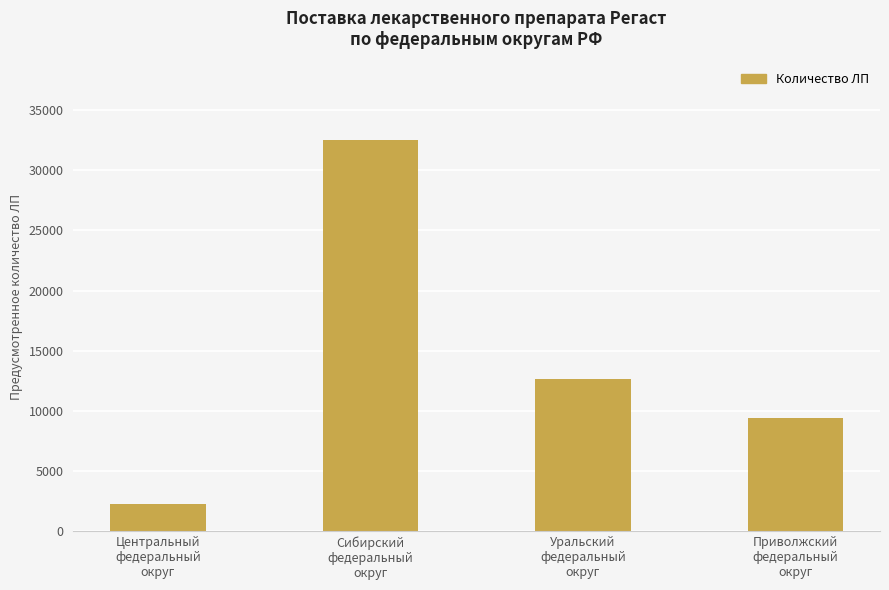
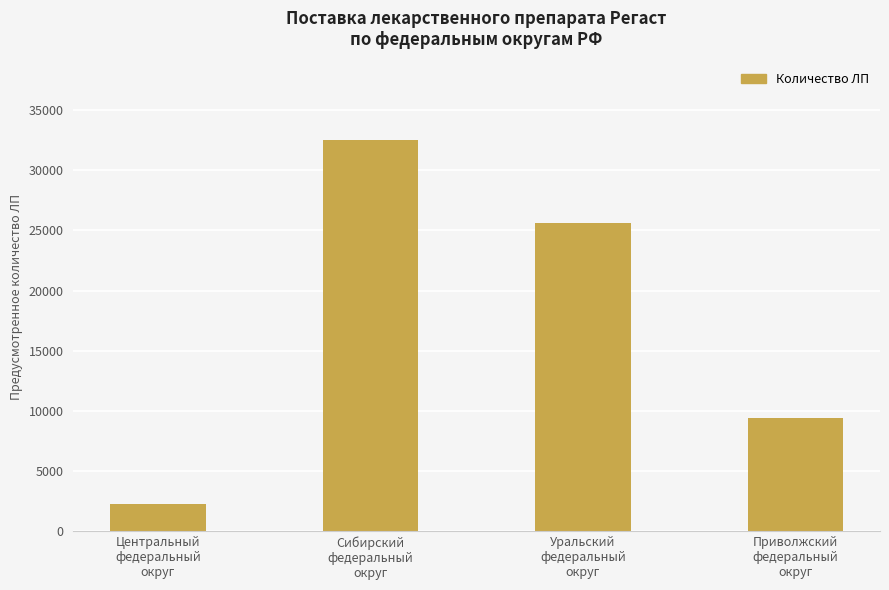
Уральский федеральный округ: 12600 -> 25600
